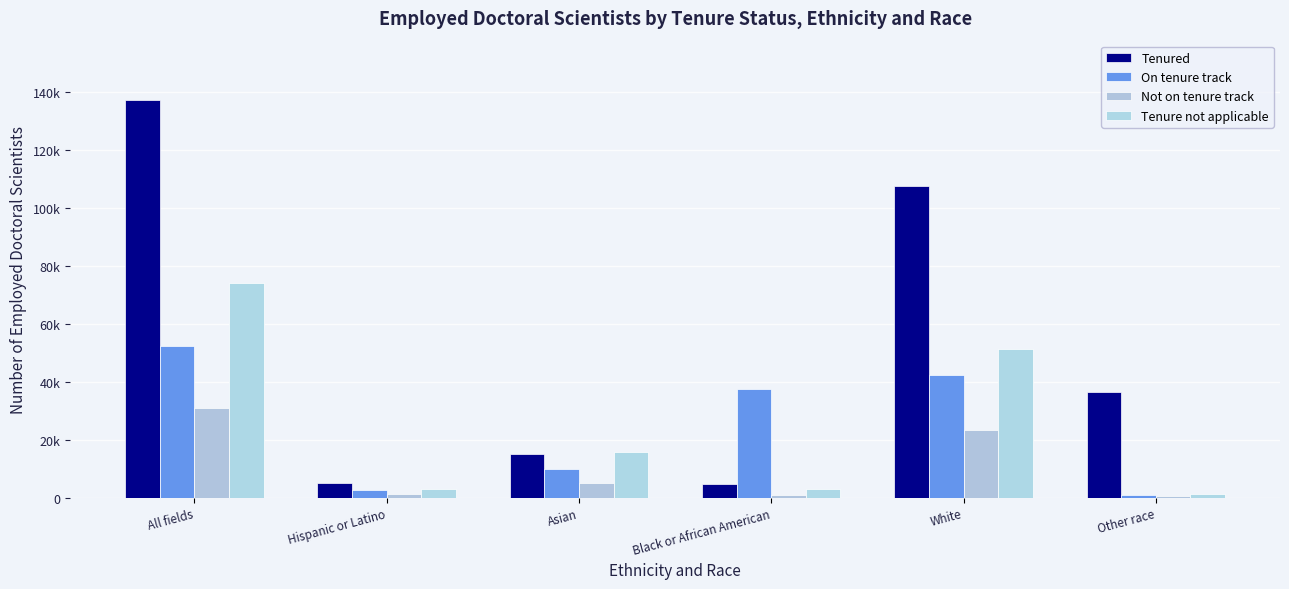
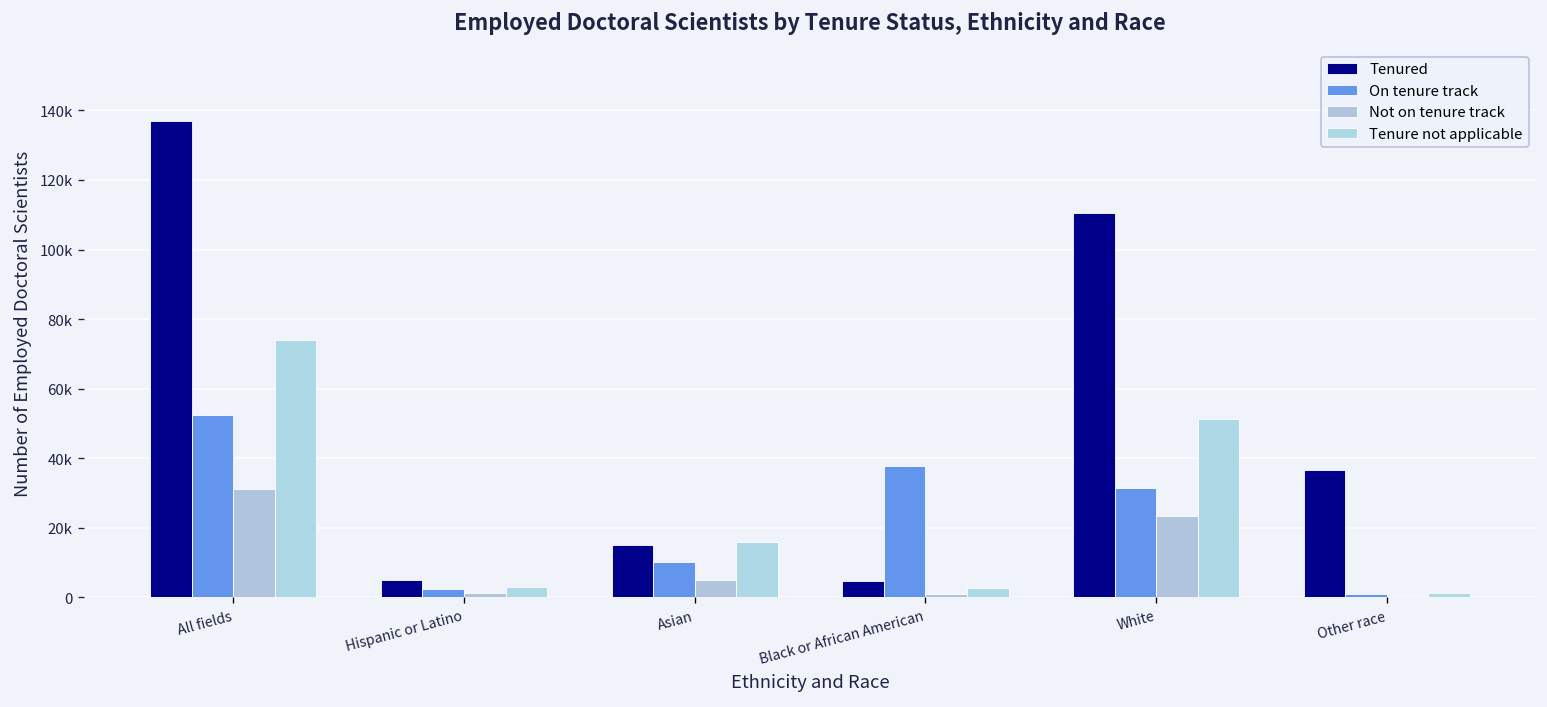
Tenured, White: 107000 -> 111000
On tenure track, White: 42000 -> 31000
